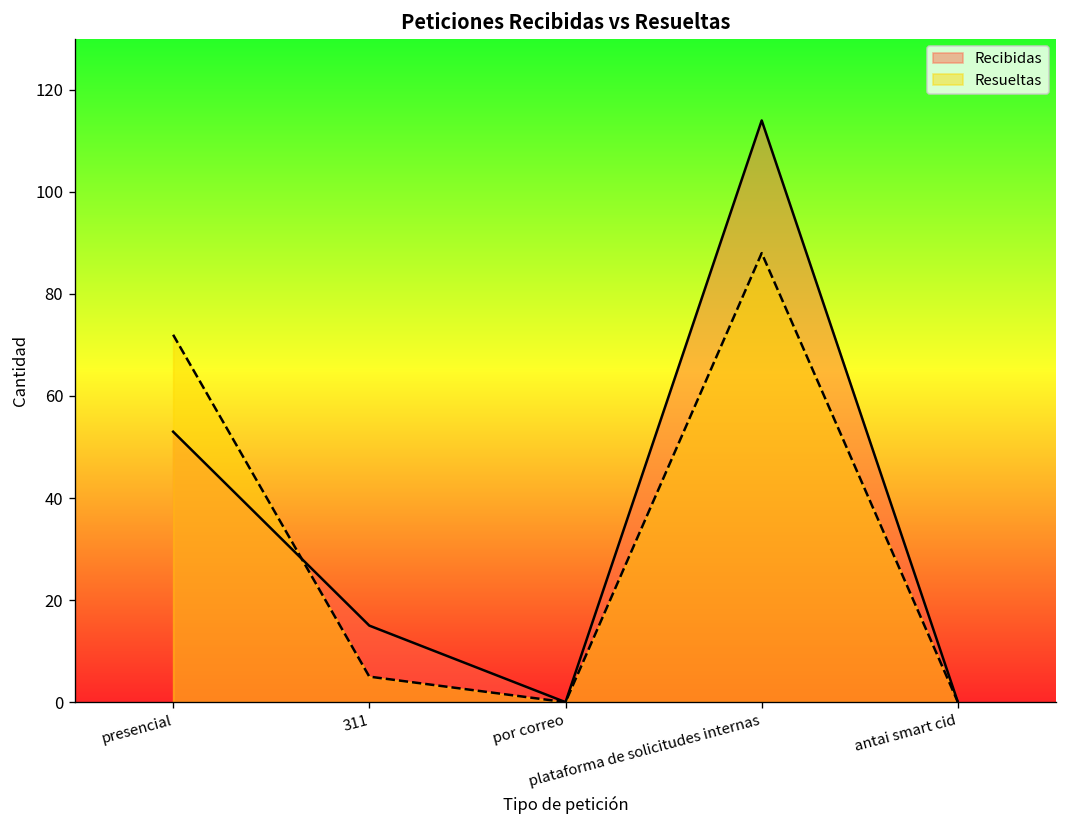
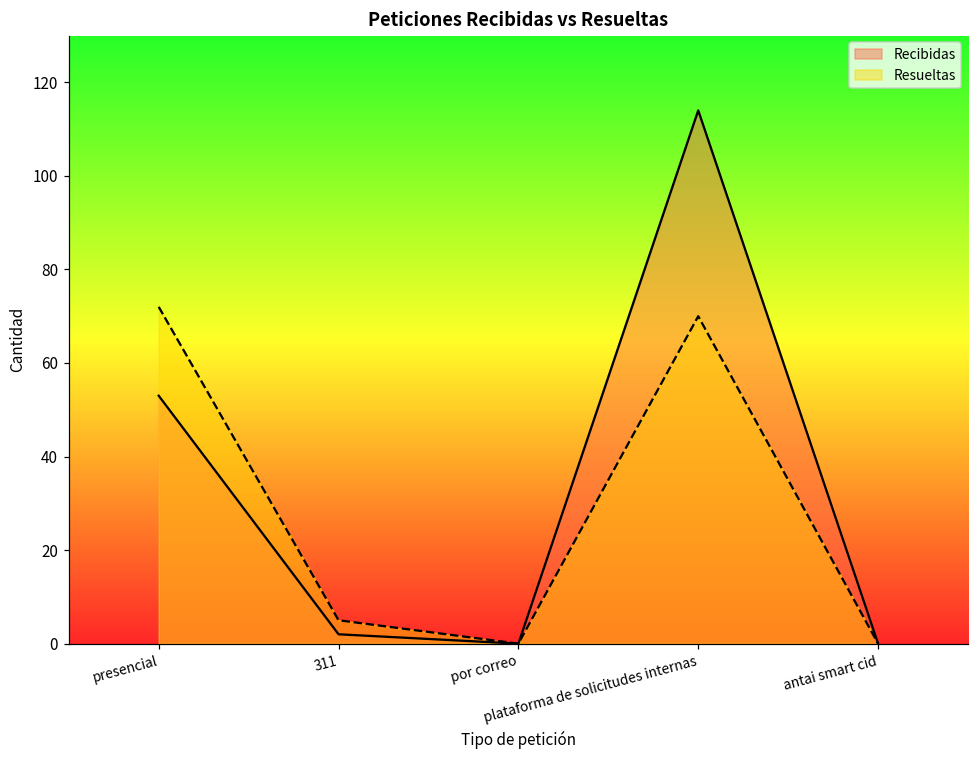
Recibidas, 311: 15 -> 2
Resueltas, plataforma de solicitudes internas: 88 -> 70
